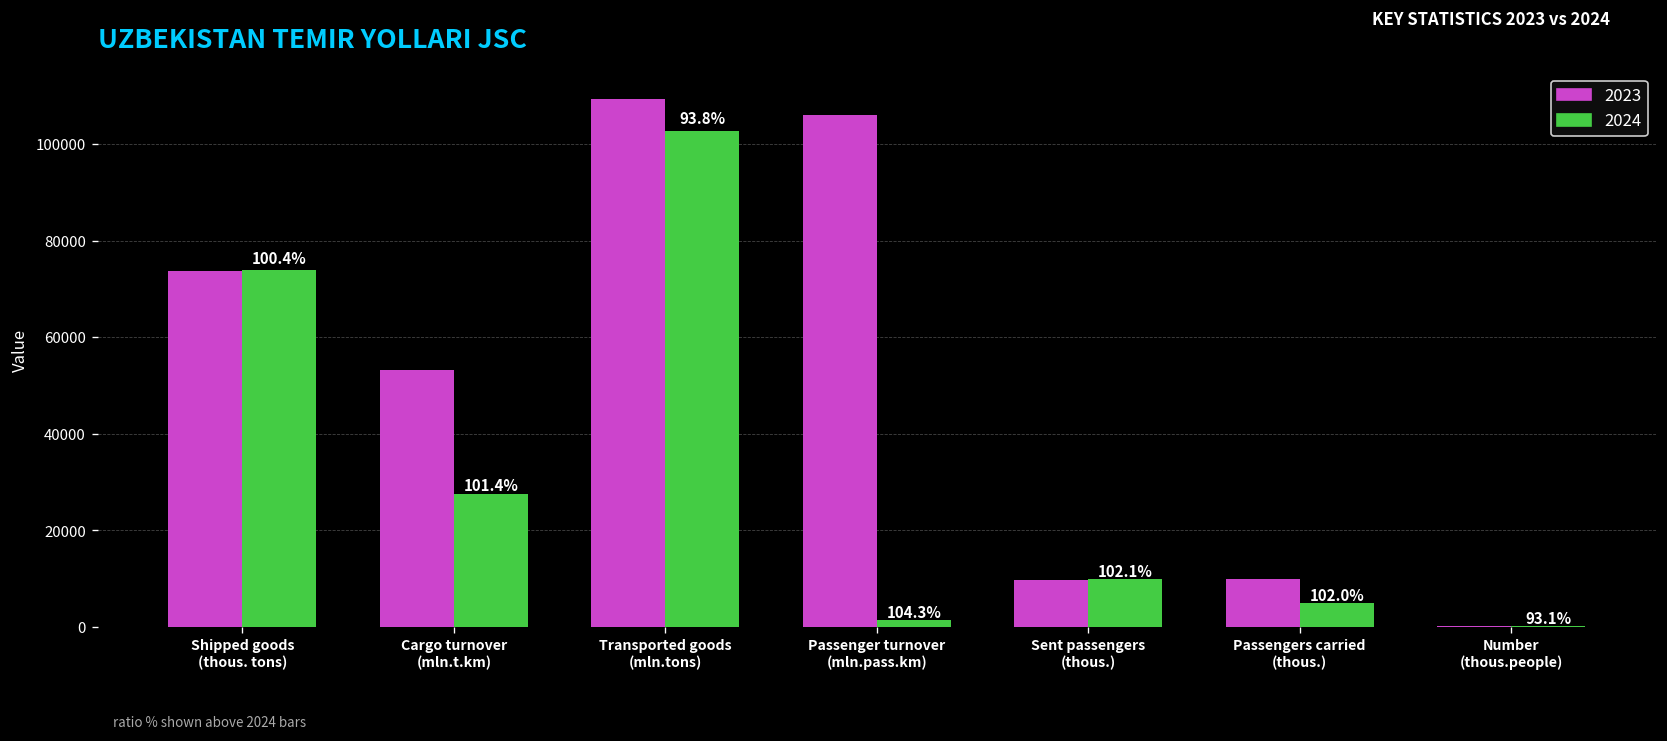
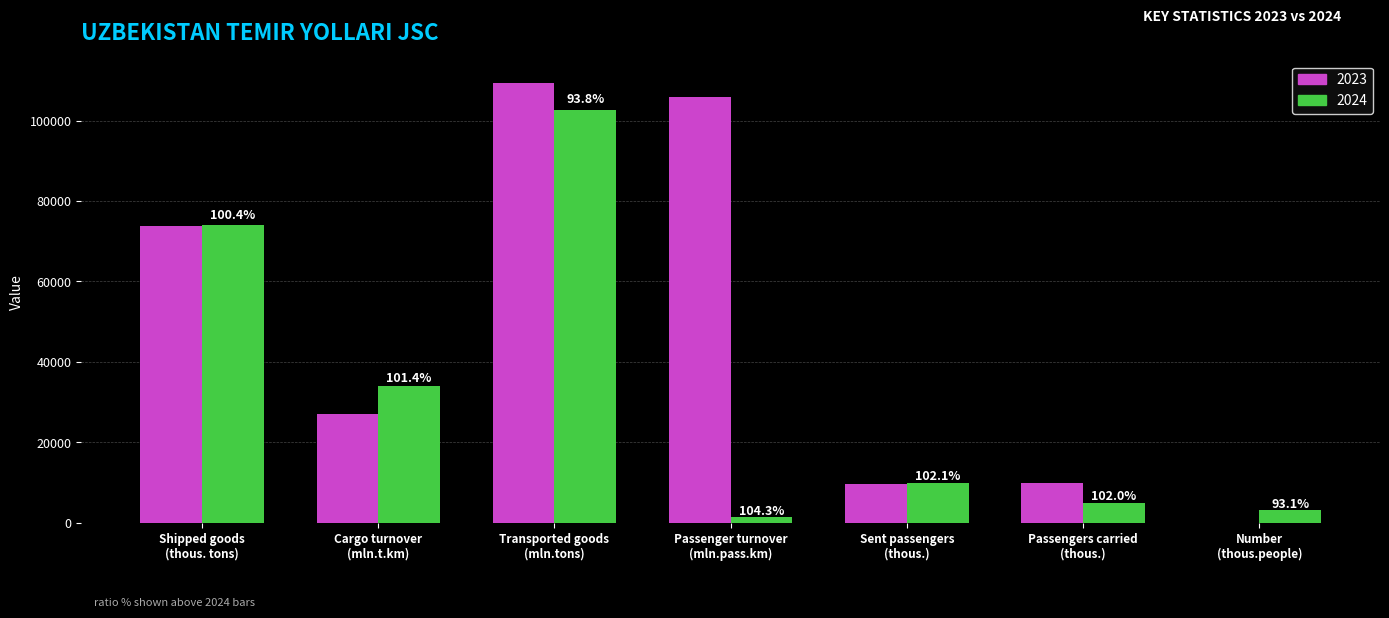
2023, Cargo turnover (mln.t.km): 53000 -> 27000
2024, Cargo turnover (mln.t.km): 27000 -> 34000
2024, Number (thous.people): 0 -> 3000
